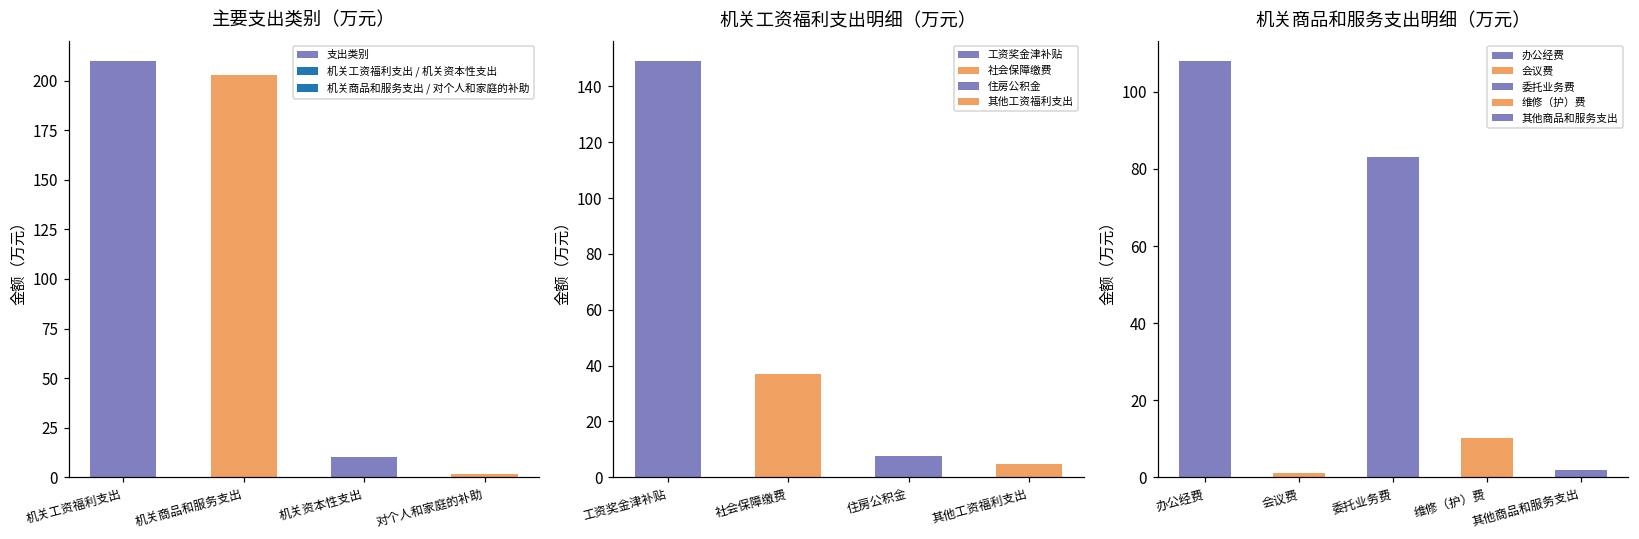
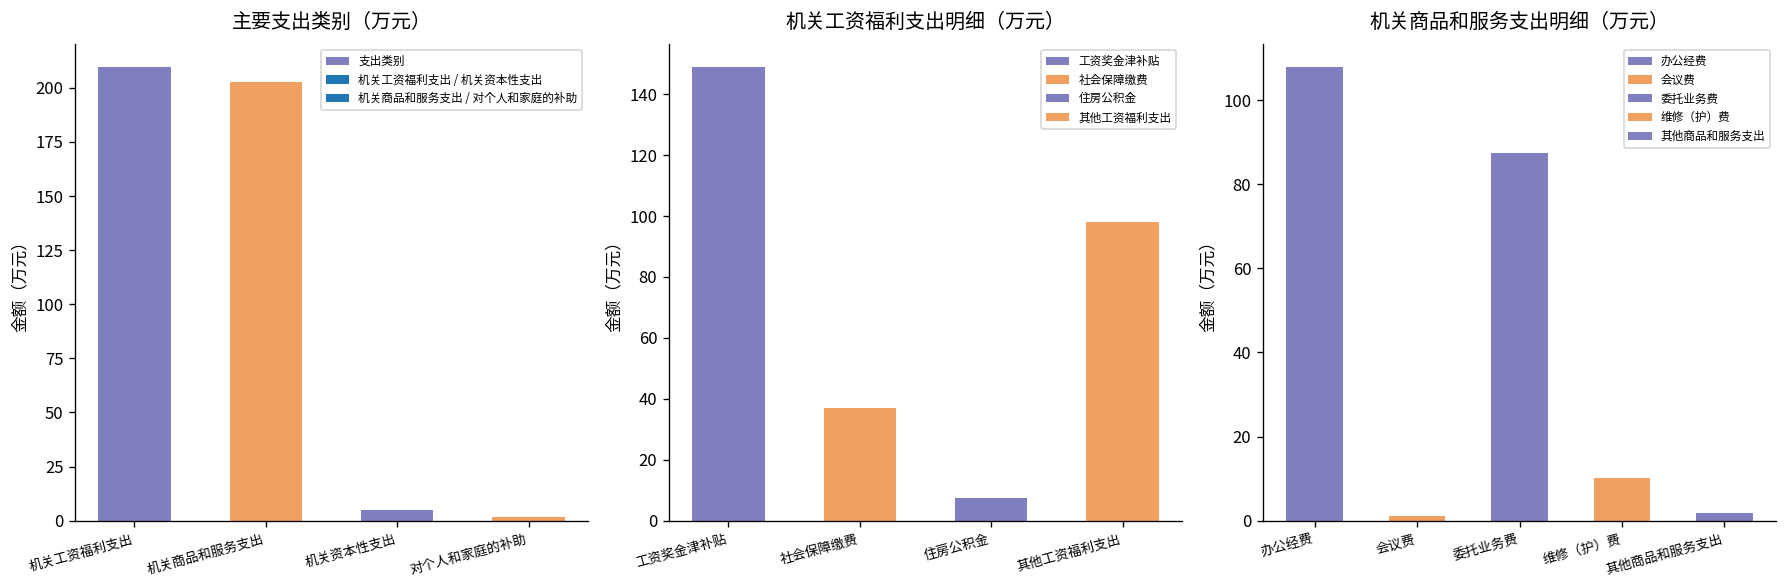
主要支出类别（万元）, 机关资本性支出: 10 -> 5
机关工资福利支出明细（万元）, 其他工资福利支出: 5 -> 98
机关商品和服务支出明细（万元）, 委托业务费: 83 -> 88
